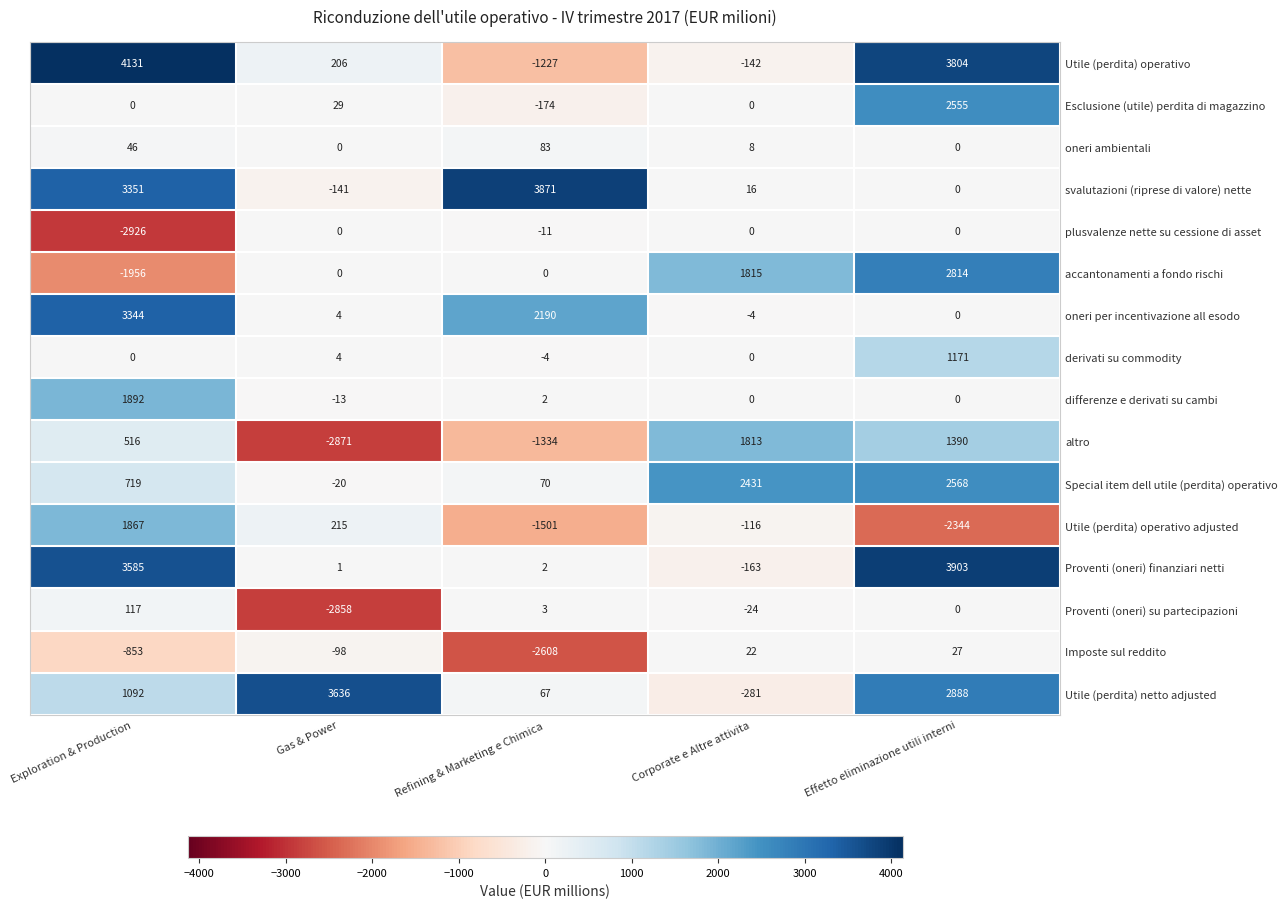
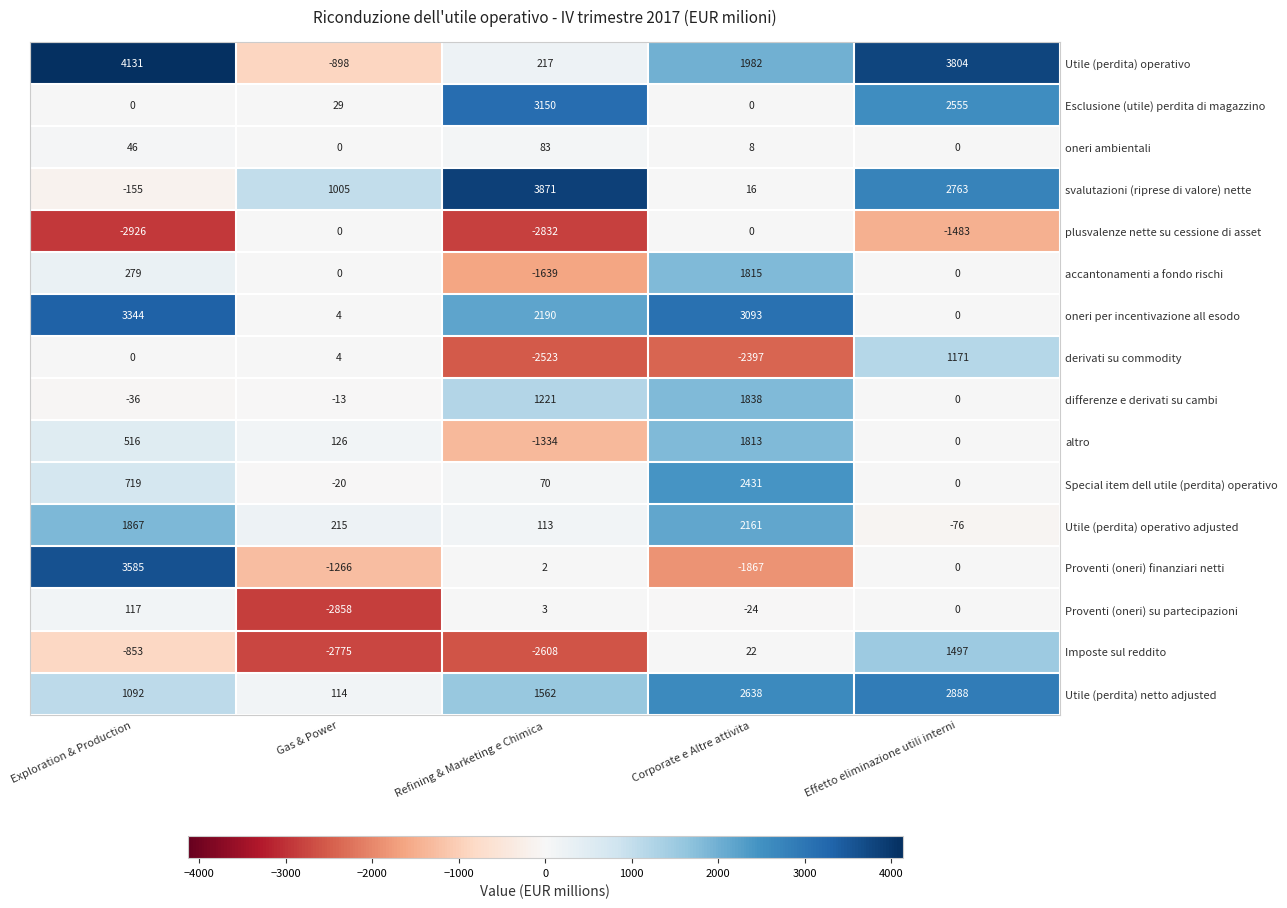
Utile (perdita) operativo, Gas & Power: 206 -> -898
Utile (perdita) operativo, Refining & Marketing e Chimica: -1227 -> 217
Utile (perdita) operativo, Corporate e Altre attivita: -142 -> 1982
Esclusione (utile) perdita di magazzino, Refining & Marketing e Chimica: -174 -> 3150
svalutazioni (riprese di valore) nette, Exploration & Production: 3351 -> -155
svalutazioni (riprese di valore) nette, Gas & Power: -141 -> 1005
svalutazioni (riprese di valore) nette, Effetto eliminazione utili interni: 0 -> 2763
plusvalenze nette su cessione di asset, Refining & Marketing e Chimica: -11 -> -2832
plusvalenze nette su cessione di asset, Effetto eliminazione utili interni: 0 -> -1483
accantonamenti a fondo rischi, Exploration & Production: -1956 -> 279
accantonamenti a fondo rischi, Refining & Marketing e Chimica: 0 -> -1639
accantonamenti a fondo rischi, Effetto eliminazione utili interni: 2814 -> 0
oneri per incentivazione all esodo, Corporate e Altre attivita: -4 -> 3093
derivati su commodity, Refining & Marketing e Chimica: -4 -> -2523
derivati su commodity, Corporate e Altre attivita: 0 -> -2397
differenze e derivati su cambi, Exploration & Production: 1892 -> -36
differenze e derivati su cambi, Refining & Marketing e Chimica: 2 -> 1221
differenze e derivati su cambi, Corporate e Altre attivita: 0 -> 1838
altro, Gas & Power: -2871 -> 126
altro, Effetto eliminazione utili interni: 1390 -> 0
Special item dell utile (perdita) operativo, Effetto eliminazione utili interni: 2568 -> 0
Utile (perdita) operativo adjusted, Refining & Marketing e Chimica: -1501 -> 113
Utile (perdita) operativo adjusted, Corporate e Altre attivita: -116 -> 2161
Utile (perdita) operativo adjusted, Effetto eliminazione utili interni: -2344 -> -76
Proventi (oneri) finanziari netti, Gas & Power: 1 -> -1266
Proventi (oneri) finanziari netti, Corporate e Altre attivita: -163 -> -1867
Proventi (oneri) finanziari netti, Effetto eliminazione utili interni: 3903 -> 0
Imposte sul reddito, Gas & Power: -98 -> -2775
Imposte sul reddito, Effetto eliminazione utili interni: 27 -> 1497
Utile (perdita) netto adjusted, Gas & Power: 3636 -> 114
Utile (perdita) netto adjusted, Refining & Marketing e Chimica: 67 -> 1562
Utile (perdita) netto adjusted, Corporate e Altre attivita: -281 -> 2638
